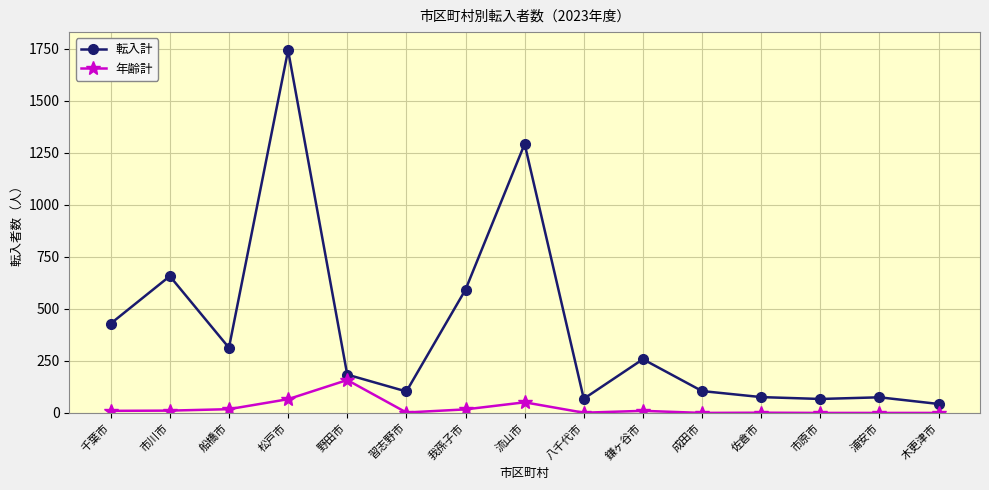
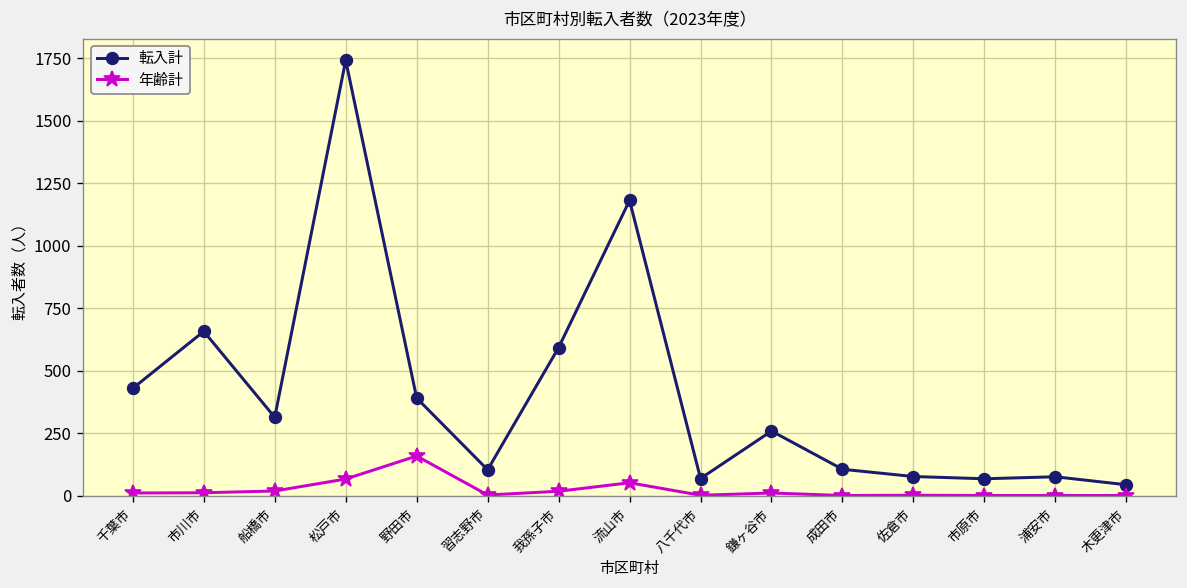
転入計, 野田市: 180 -> 390
転入計, 流山市: 1290 -> 1180
